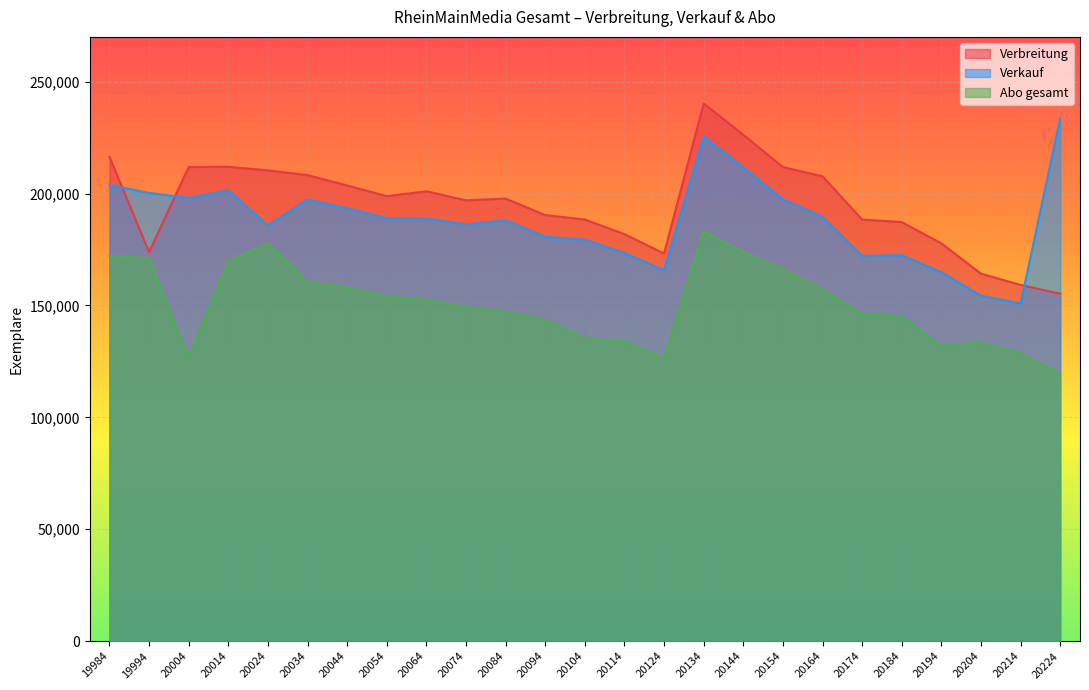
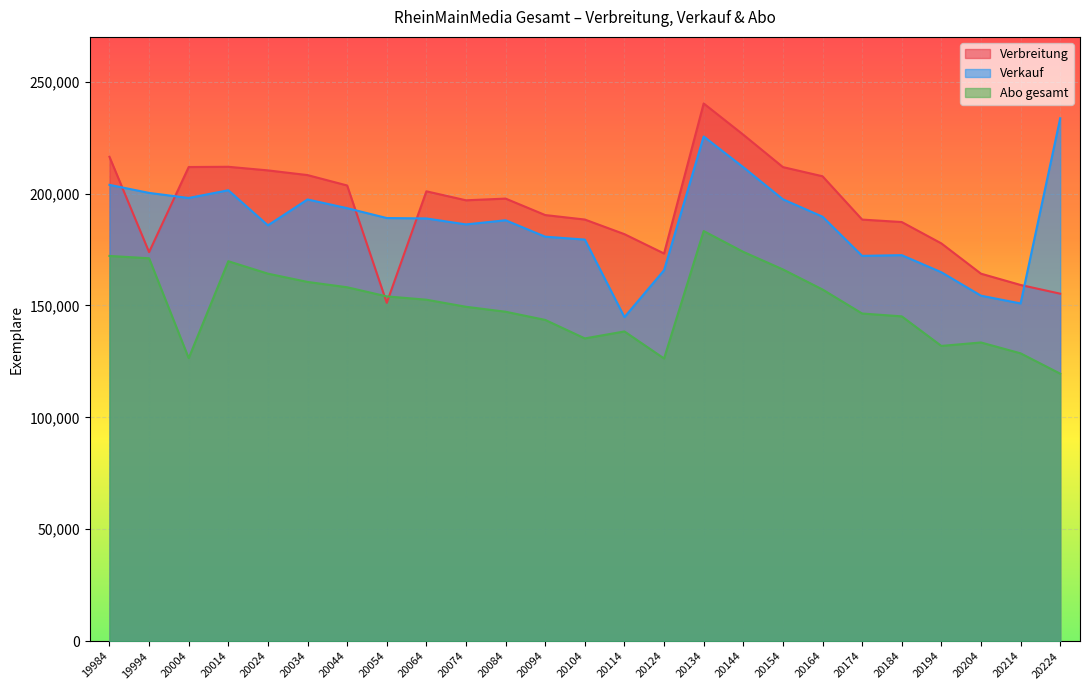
Abo gesamt, 20024: 178,000 -> 164,000
Verbreitung, 20054: 199,000 -> 151,000
Verkauf, 20114: 173,000 -> 145,000
Abo gesamt, 20114: 134,000 -> 138,000
